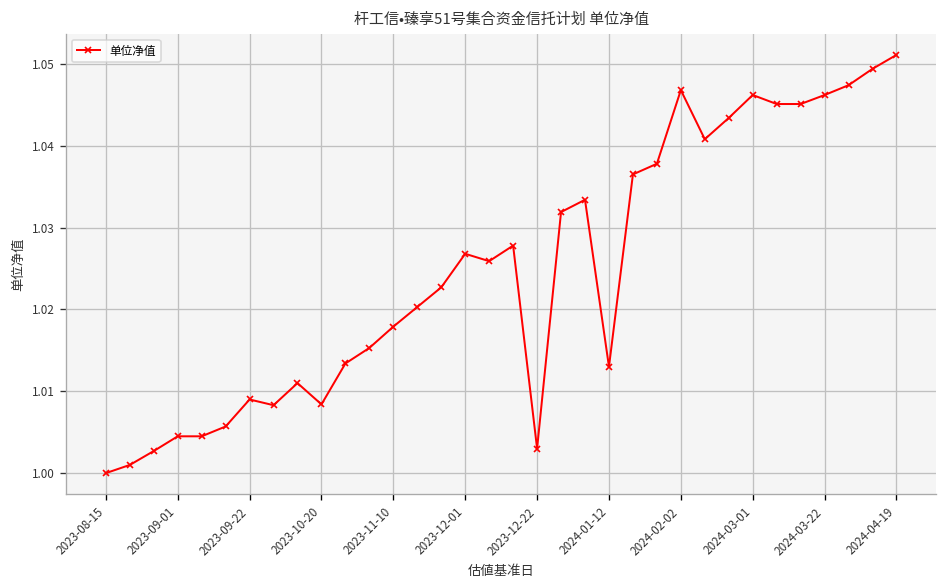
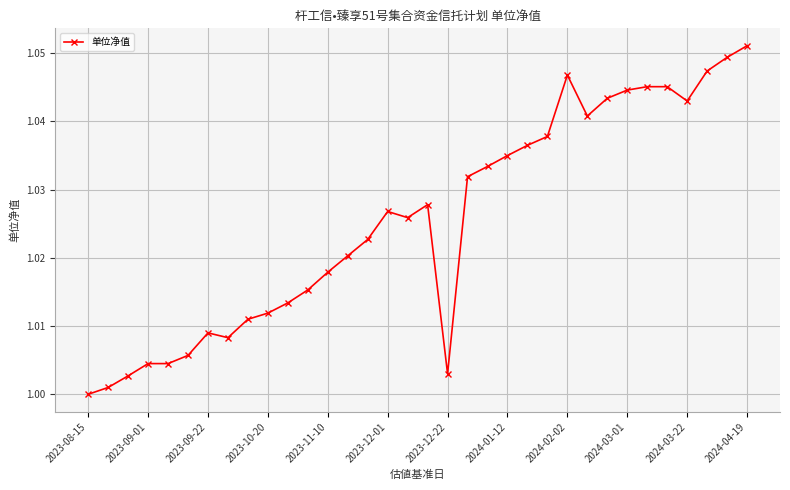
2023-10-20: 1.008 -> 1.012
2024-01-12: 1.013 -> 1.035
2024-03-01: 1.046 -> 1.045
2024-03-22: 1.046 -> 1.043
